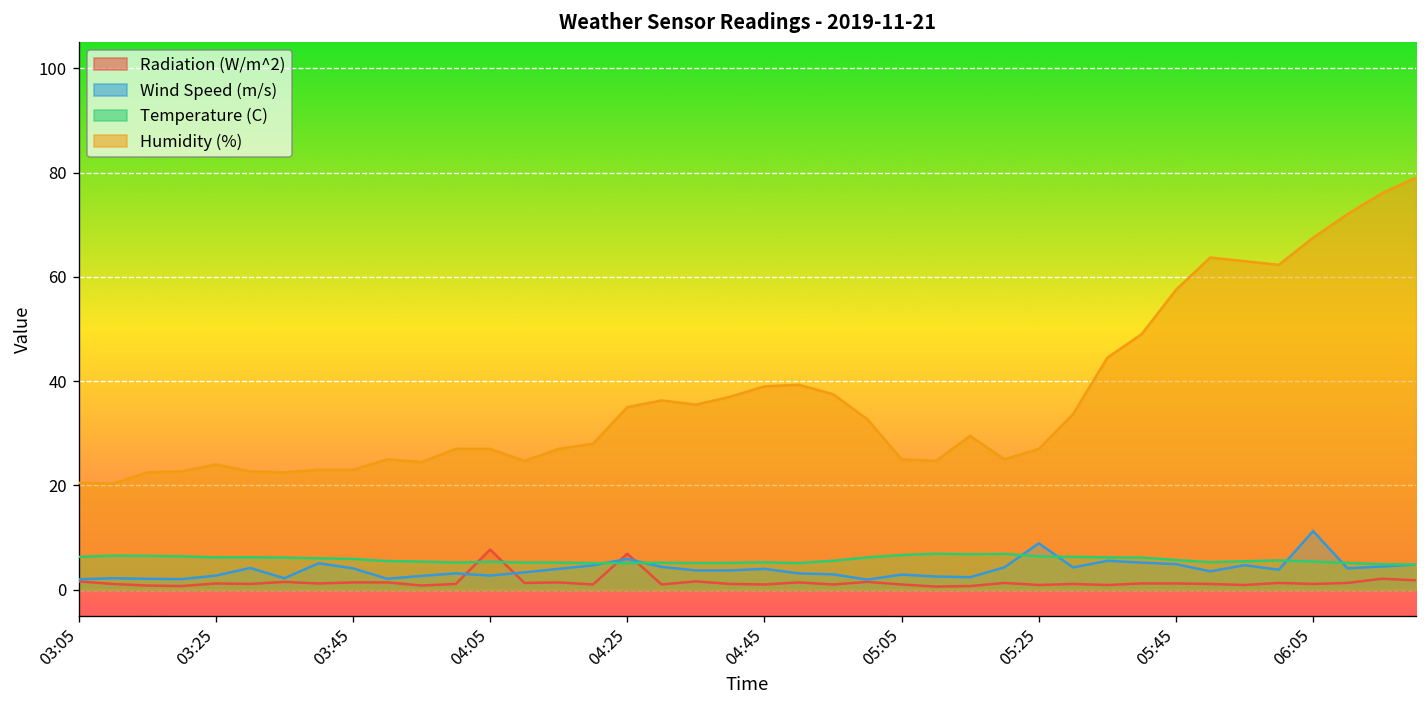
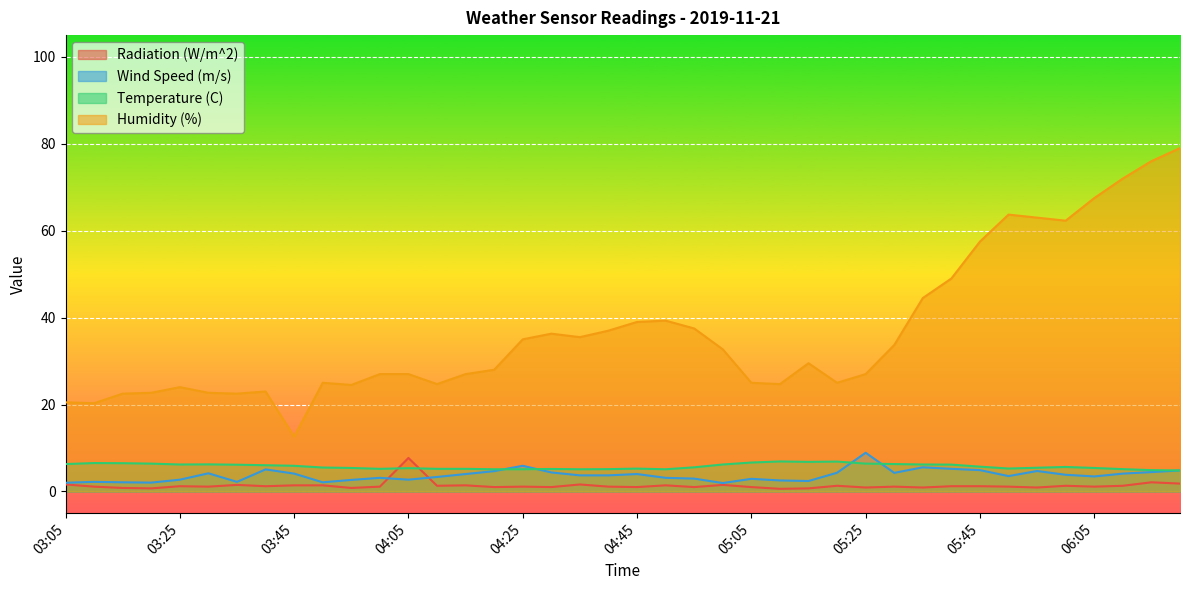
Humidity (%), 03:45: 23 -> 13
Radiation (W/m^2), 04:25: 7 -> 1
Wind Speed (m/s), 06:05: 11 -> 3
